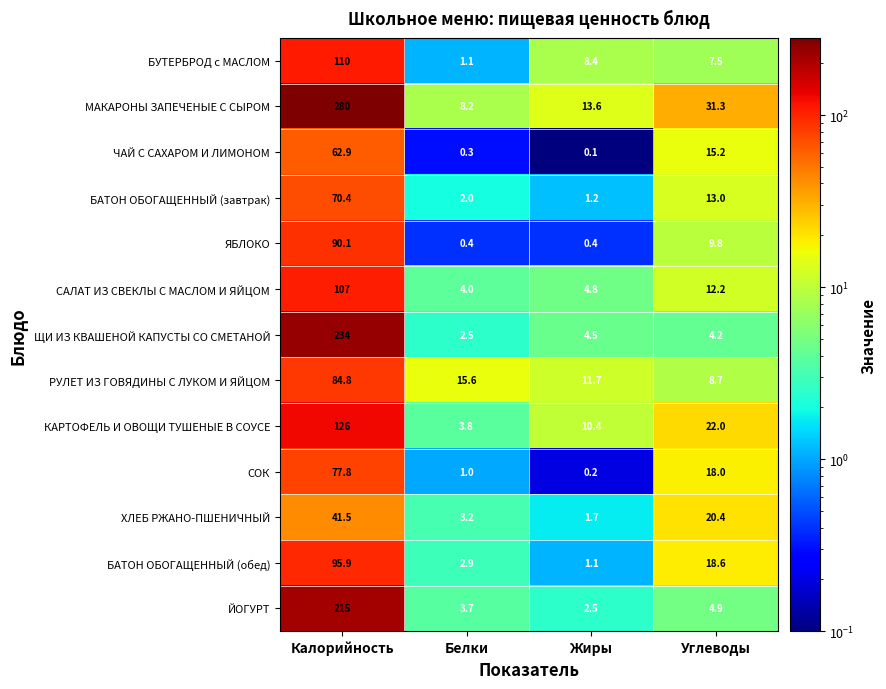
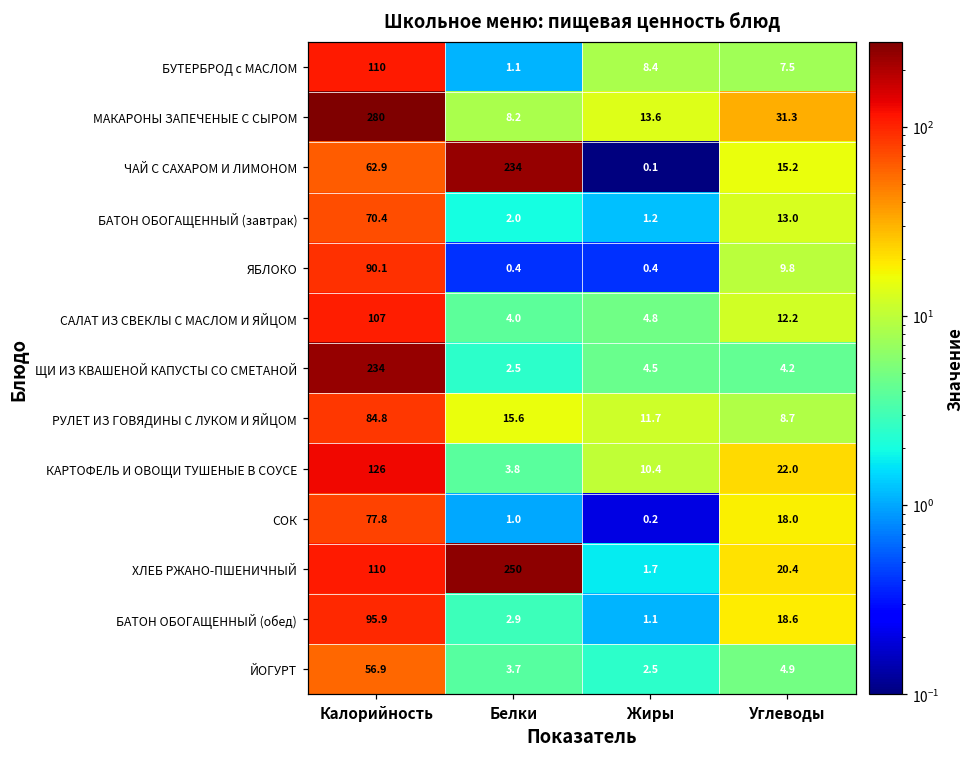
ЧАЙ С САХАРОМ И ЛИМОНОМ, Белки: 0.3 -> 234
ХЛЕБ РЖАНО-ПШЕНИЧНЫЙ, Калорийность: 41.5 -> 110
ХЛЕБ РЖАНО-ПШЕНИЧНЫЙ, Белки: 3.2 -> 250
ЙОГУРТ, Калорийность: 215 -> 56.9
